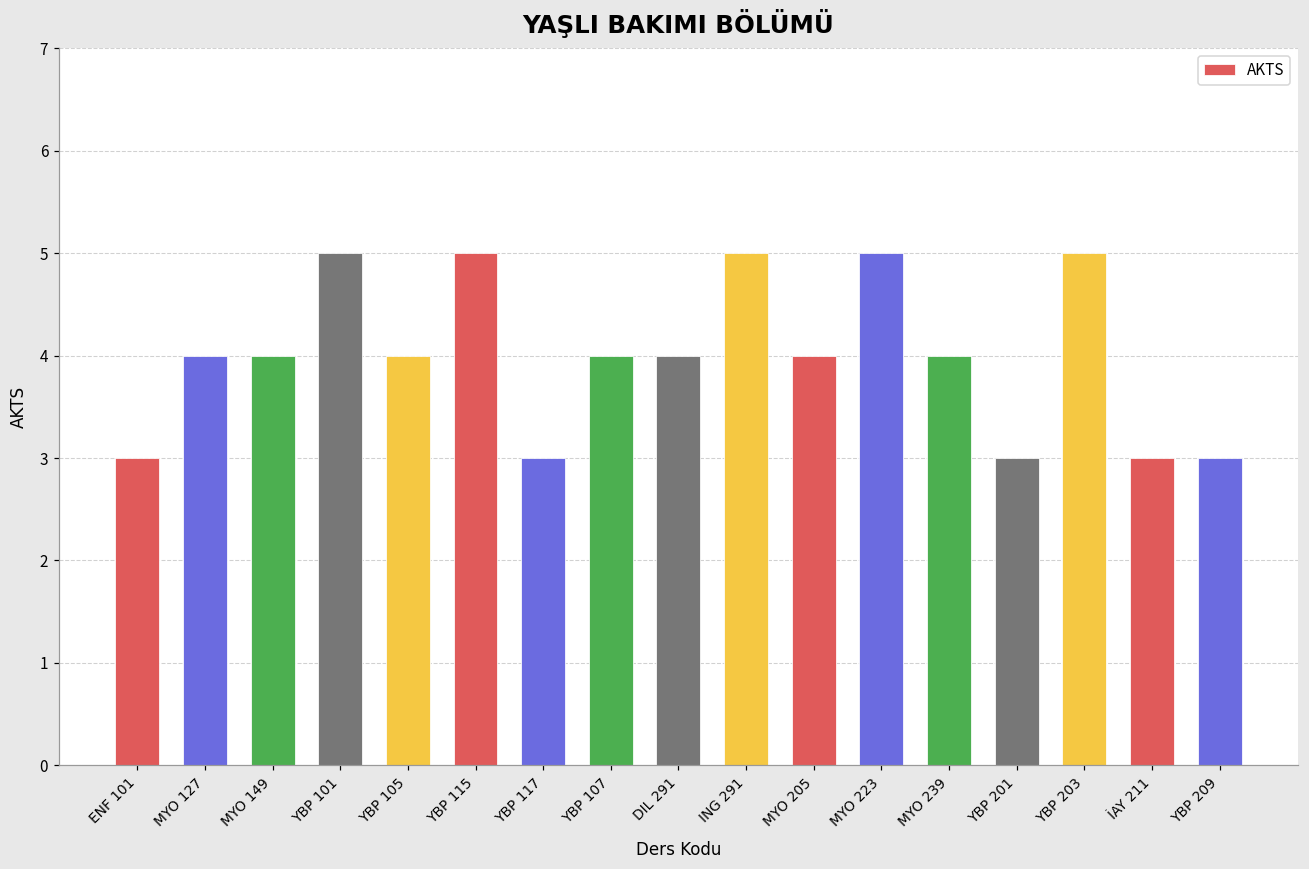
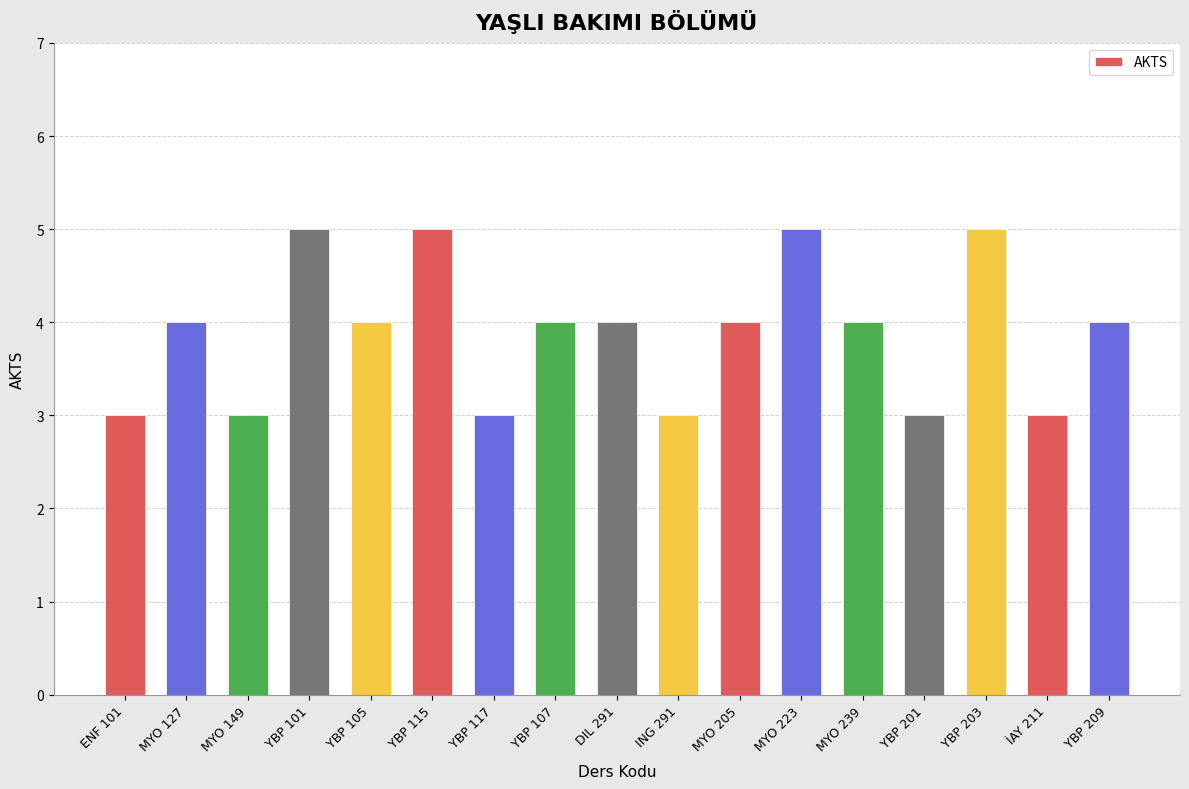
MYO 149: 4 -> 3
ING 291: 5 -> 3
YBP 209: 3 -> 4
